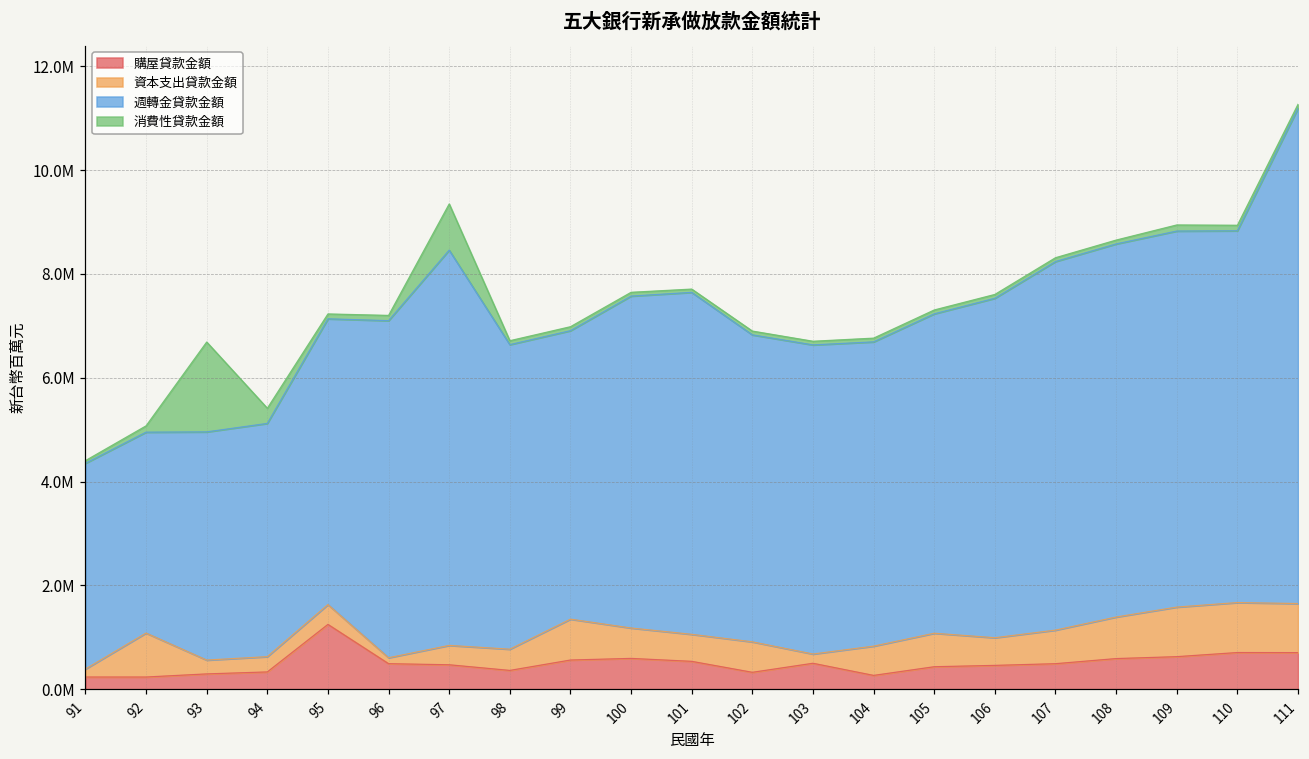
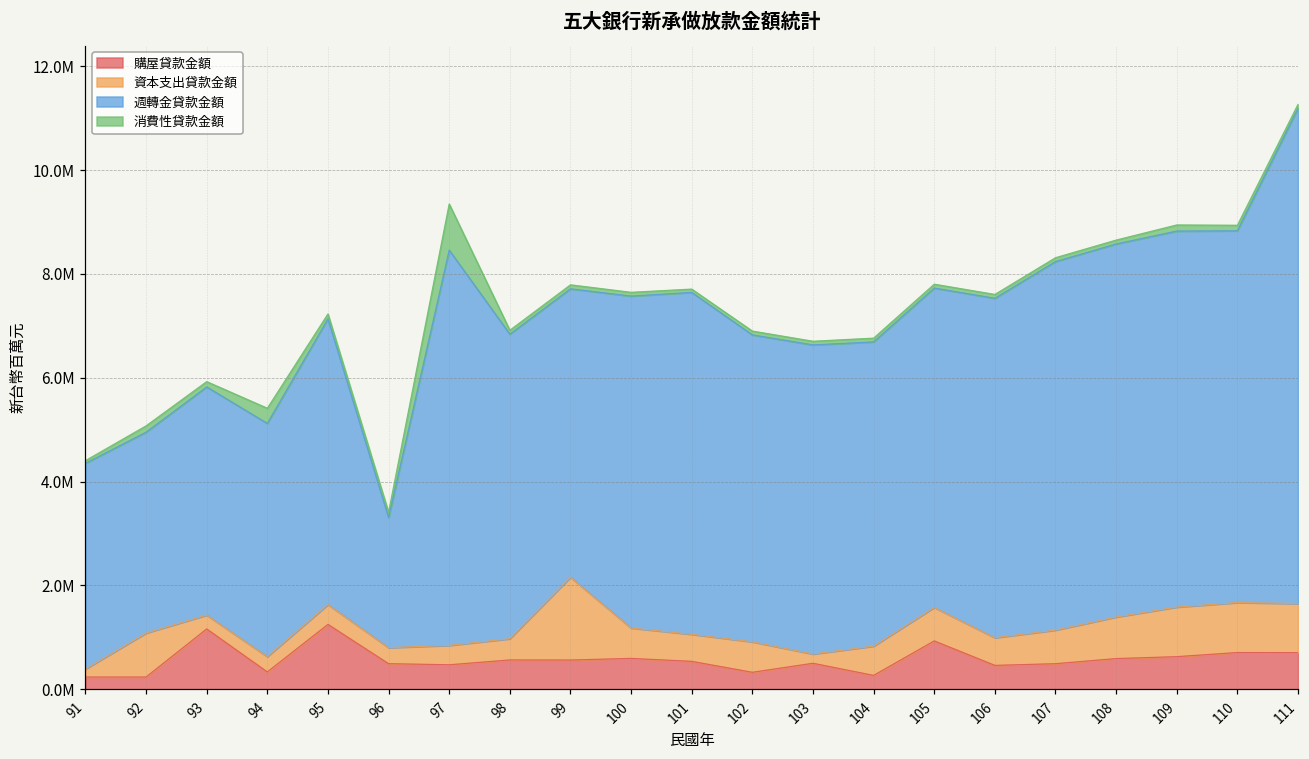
購屋貸款金額, 93: 300000 -> 1200000
消費性貸款金額, 93: 1700000 -> 100000
資本支出貸款金額, 96: 100000 -> 300000
週轉金貸款金額, 96: 6500000 -> 2500000
購屋貸款金額, 98: 400000 -> 600000
資本支出貸款金額, 99: 800000 -> 1600000
購屋貸款金額, 105: 400000 -> 900000
